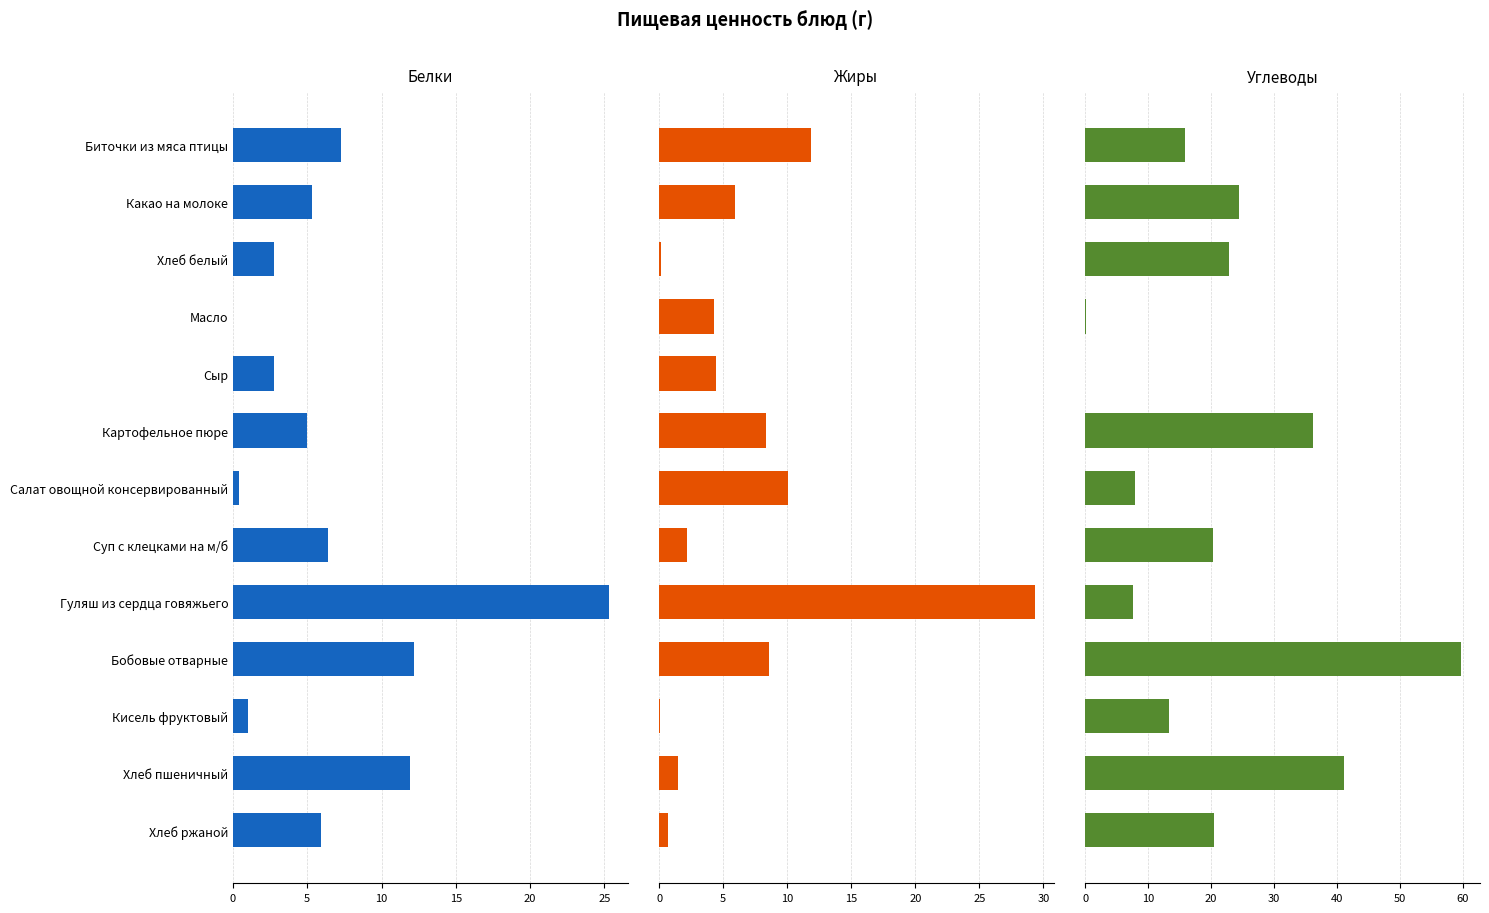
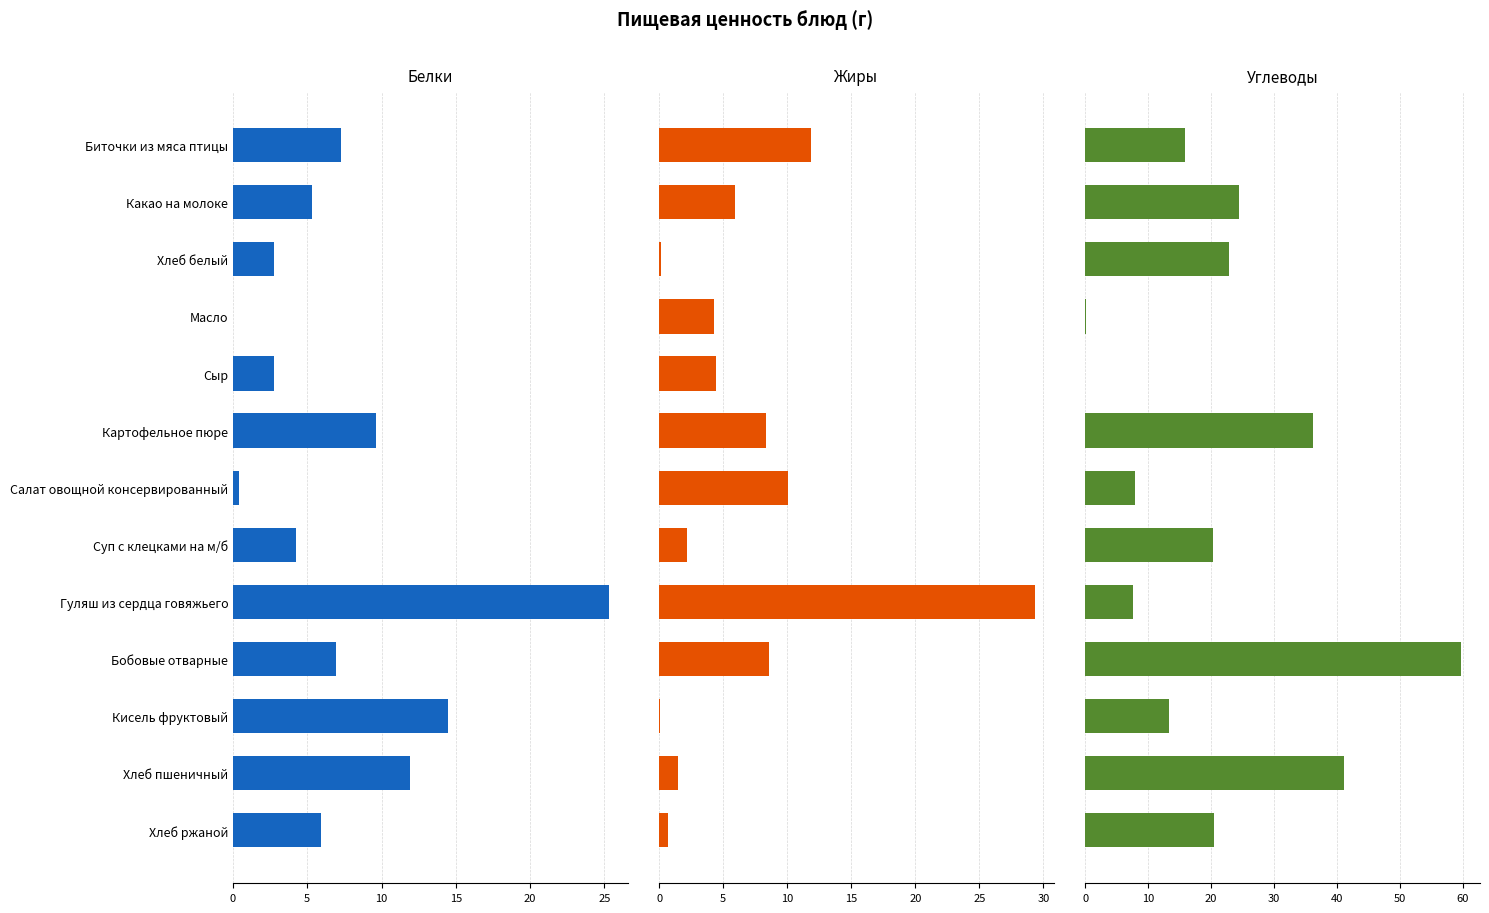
Белки, Картофельное пюре: 5.0 -> 9.6
Белки, Суп с клецками на м/б: 6.4 -> 4.2
Белки, Бобовые отварные: 12.2 -> 7.0
Белки, Кисель фруктовый: 1.0 -> 14.5
